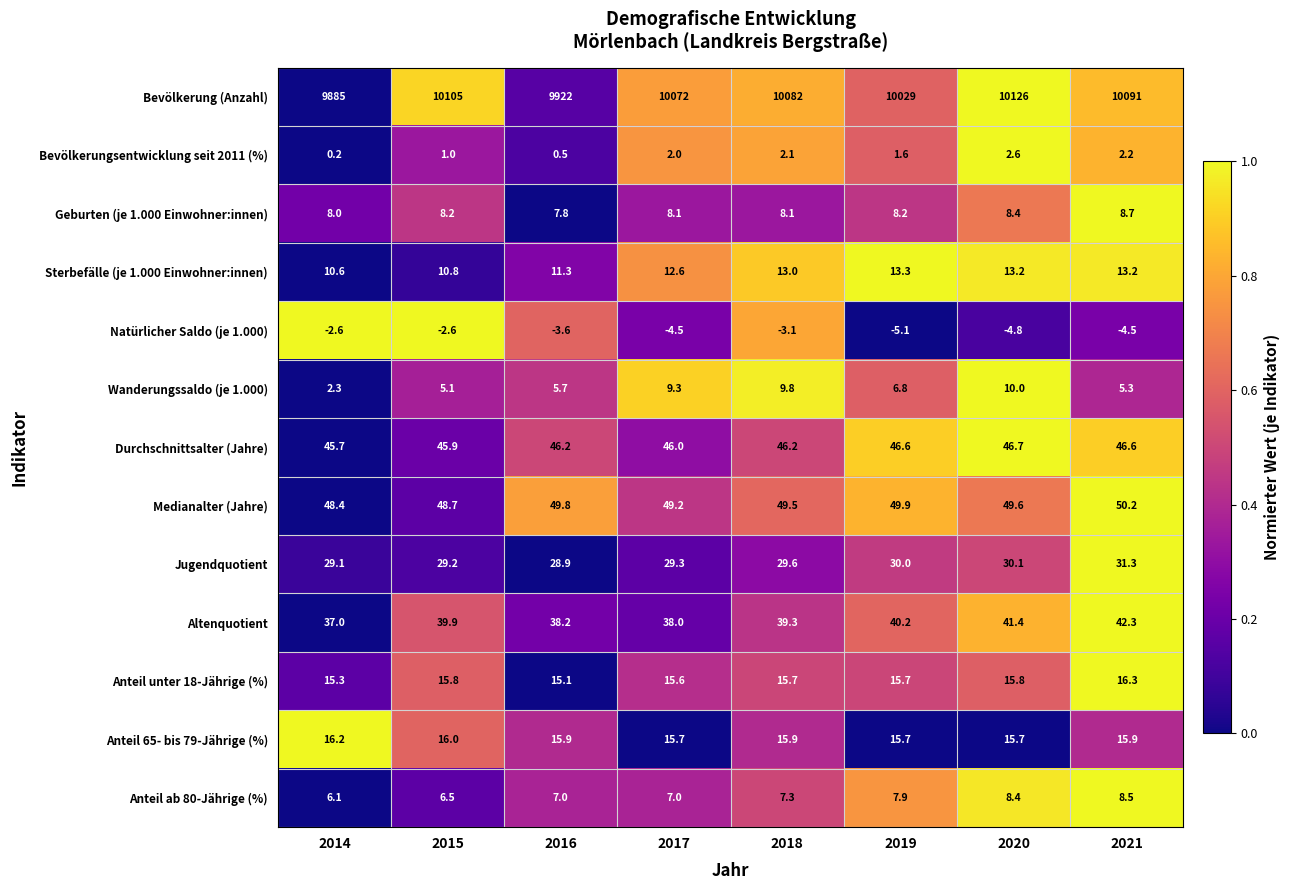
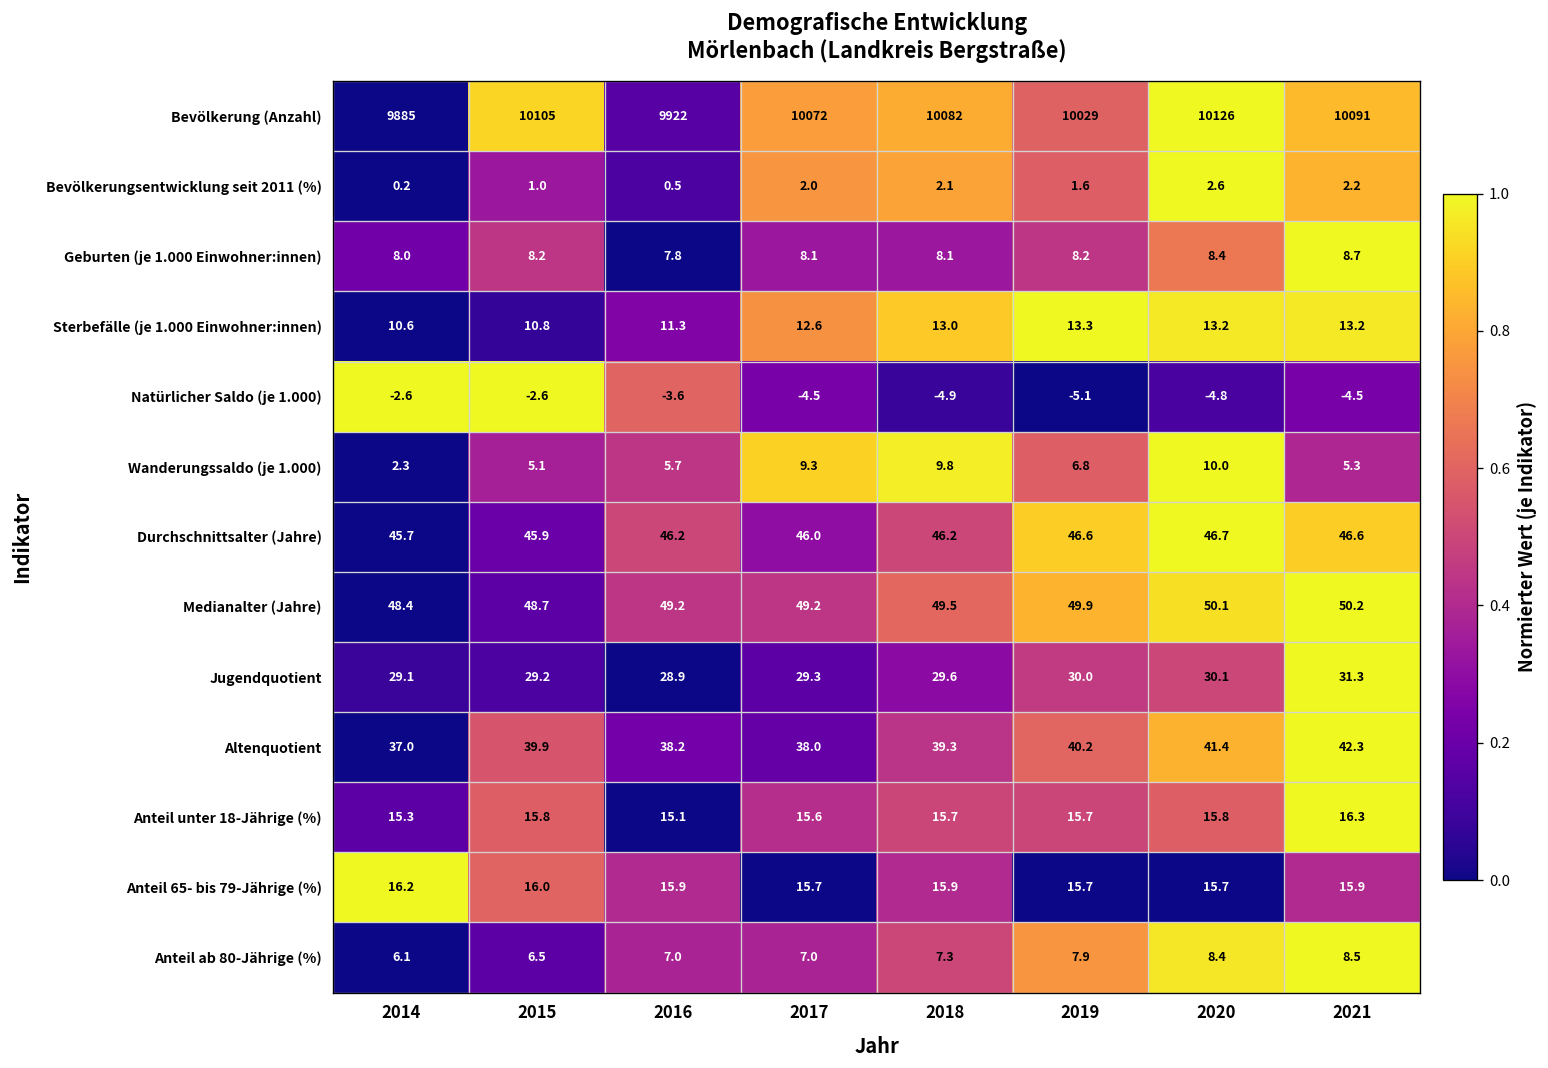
Natürlicher Saldo (je 1.000), 2018: -3.1 -> -4.9
Medianalter (Jahre), 2016: 49.8 -> 49.2
Medianalter (Jahre), 2020: 49.6 -> 50.1
